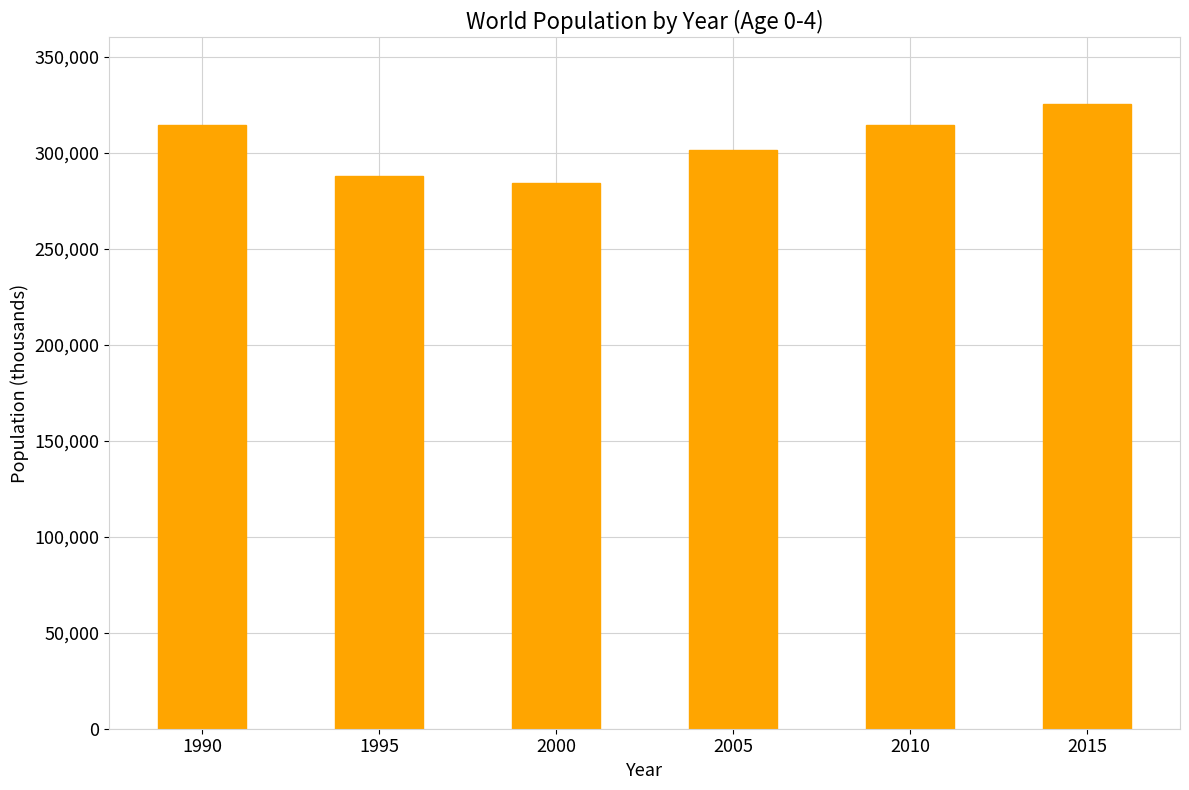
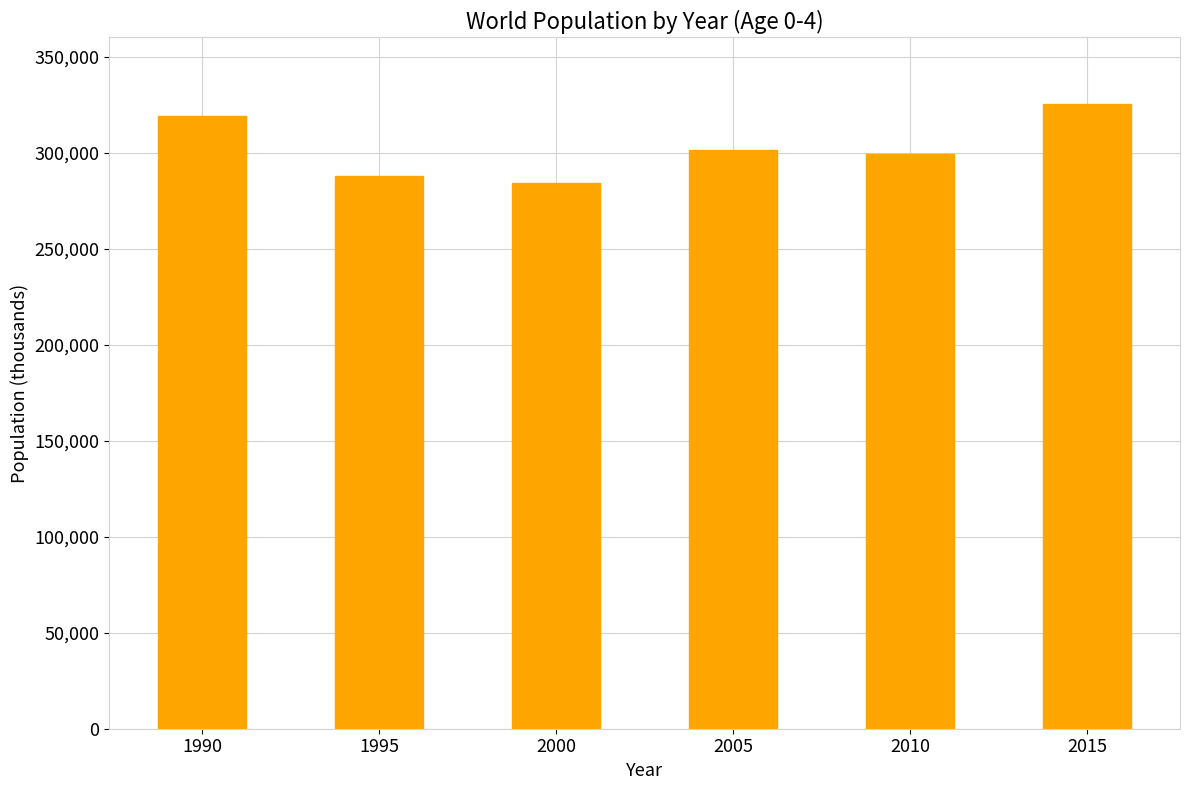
1990: 314,000 -> 319,000
2010: 315,000 -> 299,000
